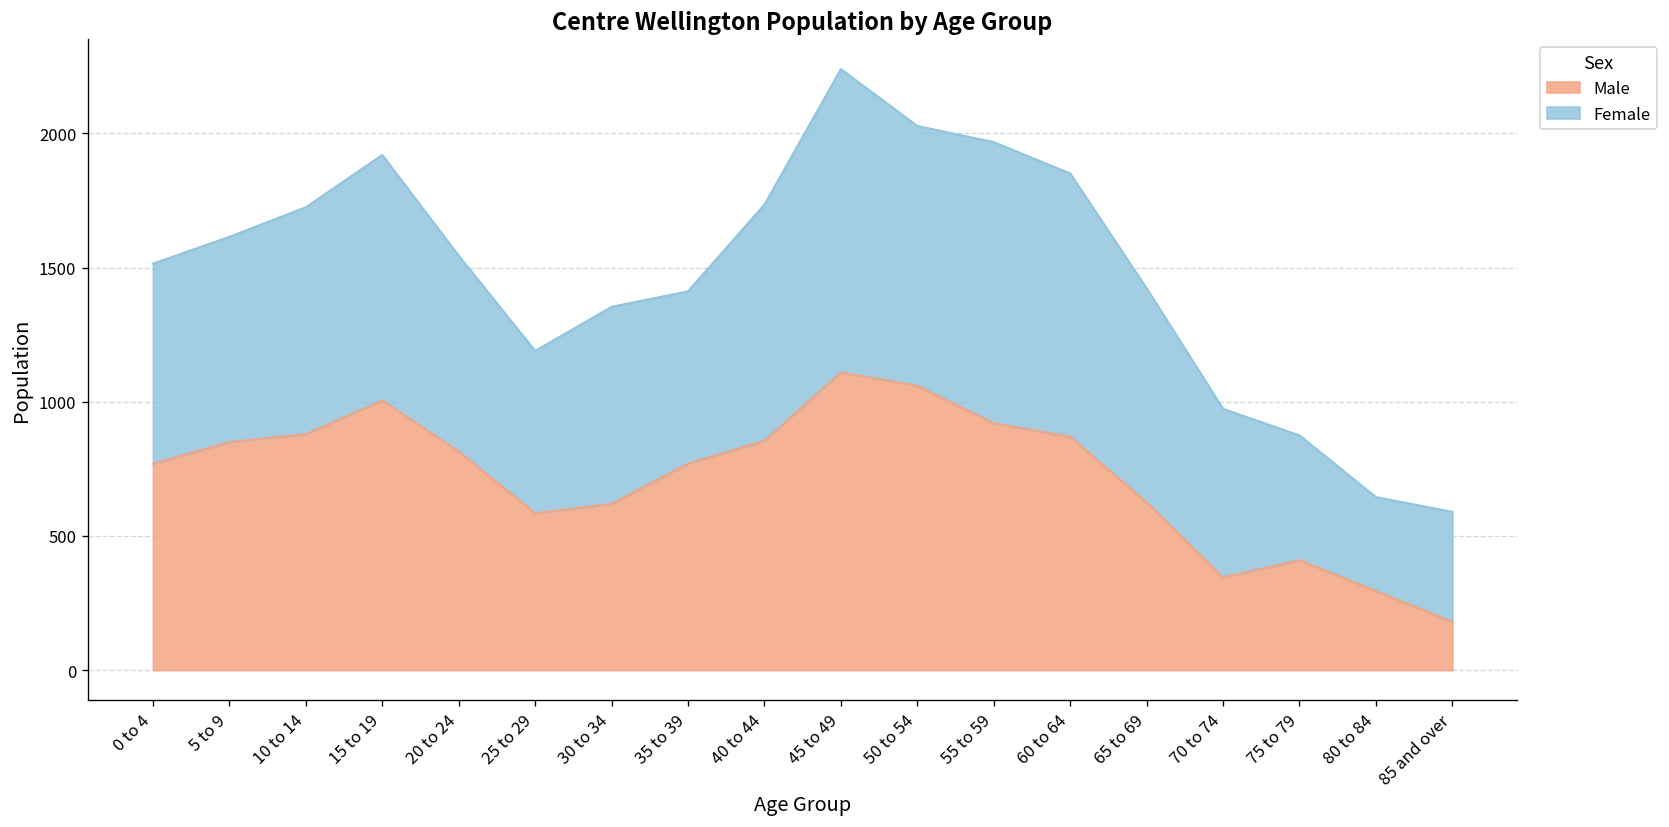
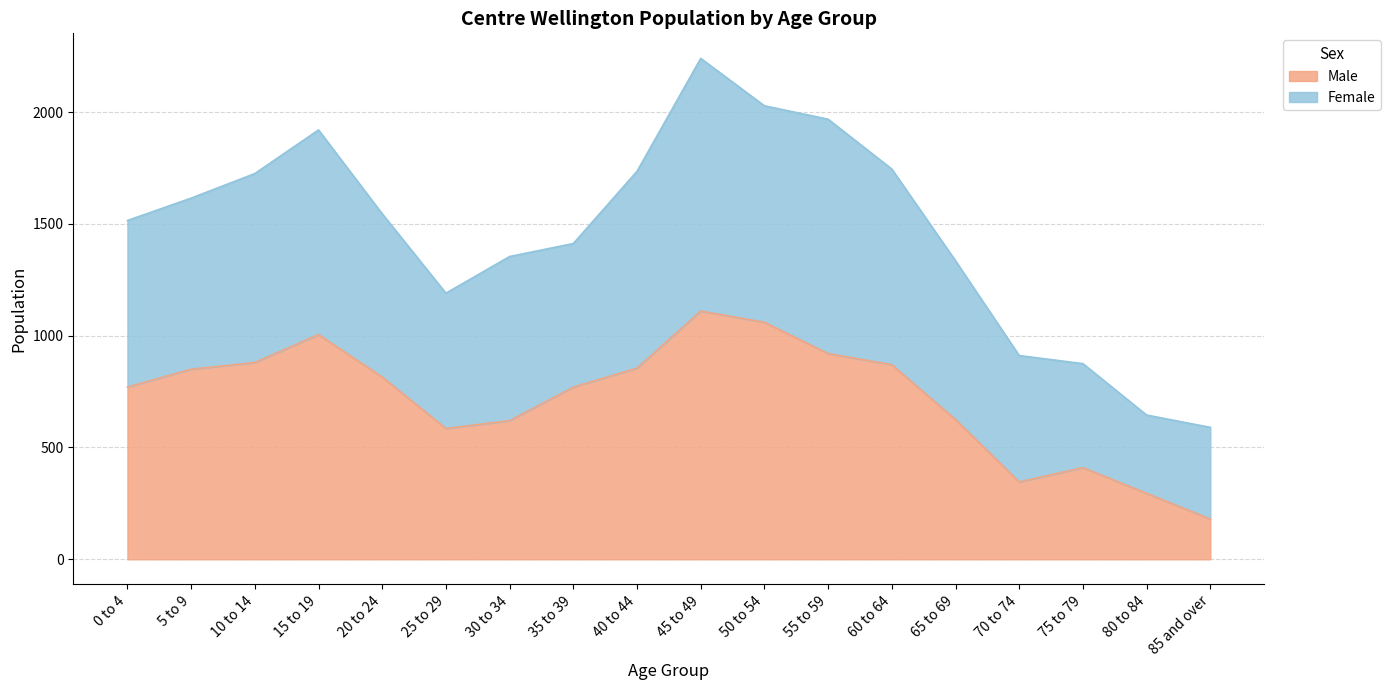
Female, 60 to 64: 980 -> 880
Female, 65 to 69: 800 -> 710
Female, 70 to 74: 630 -> 570
